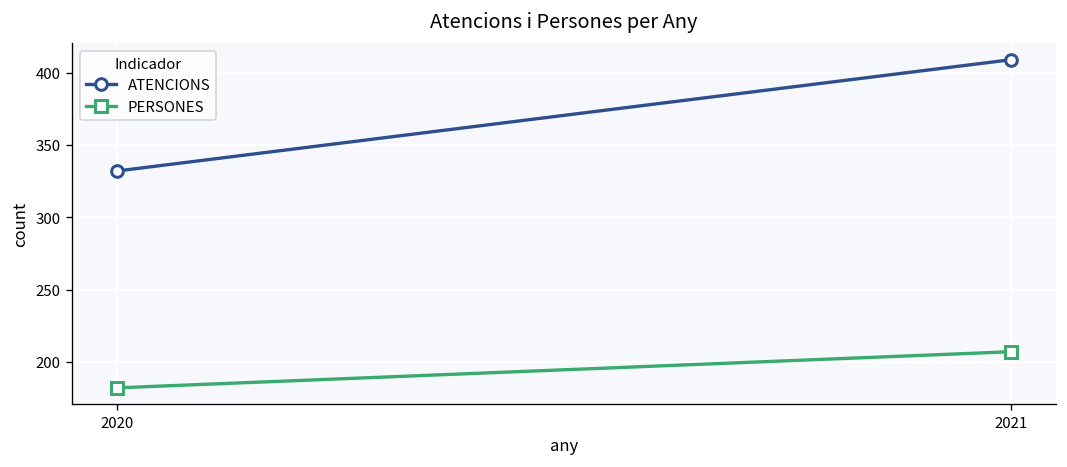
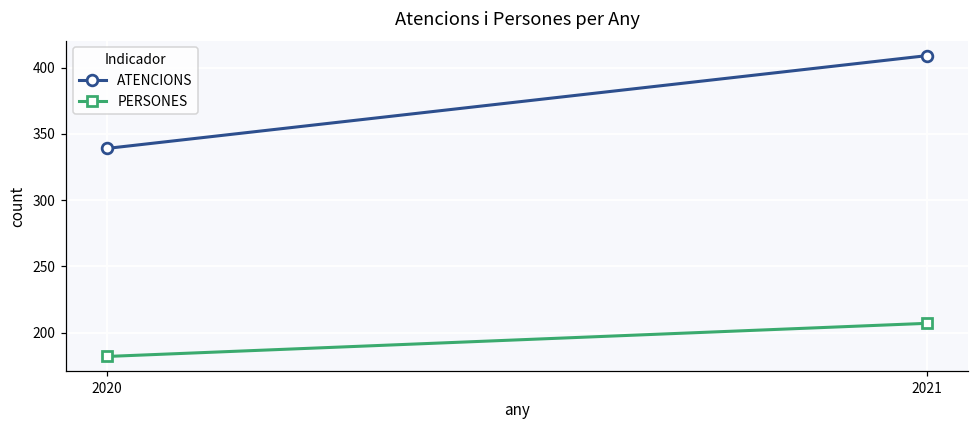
ATENCIONS, 2020: 332 -> 339
